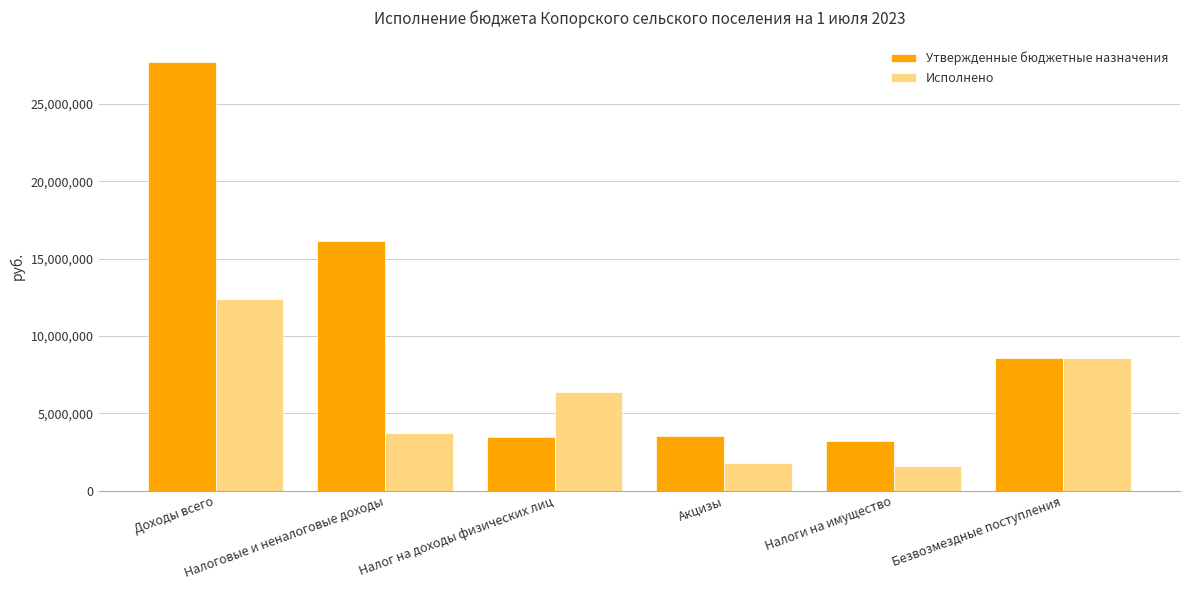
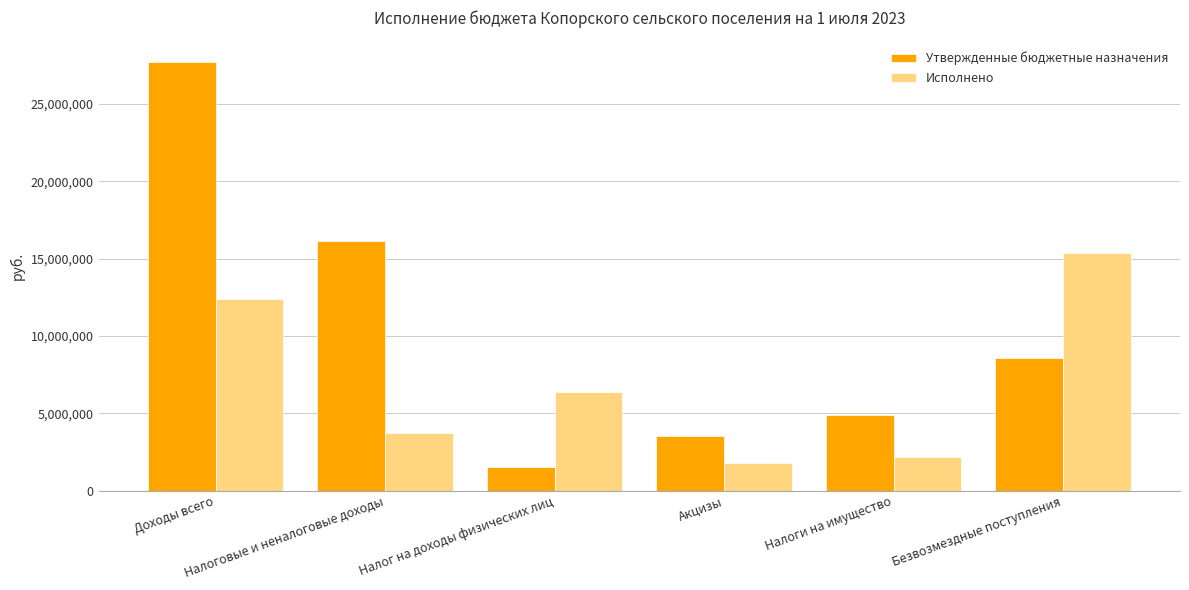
Утвержденные бюджетные назначения, Налог на доходы физических лиц: 3,500,000 -> 1,600,000
Утвержденные бюджетные назначения, Налоги на имущество: 3,200,000 -> 4,900,000
Исполнено, Налоги на имущество: 1,600,000 -> 2,200,000
Исполнено, Безвозмездные поступления: 8,600,000 -> 15,400,000
